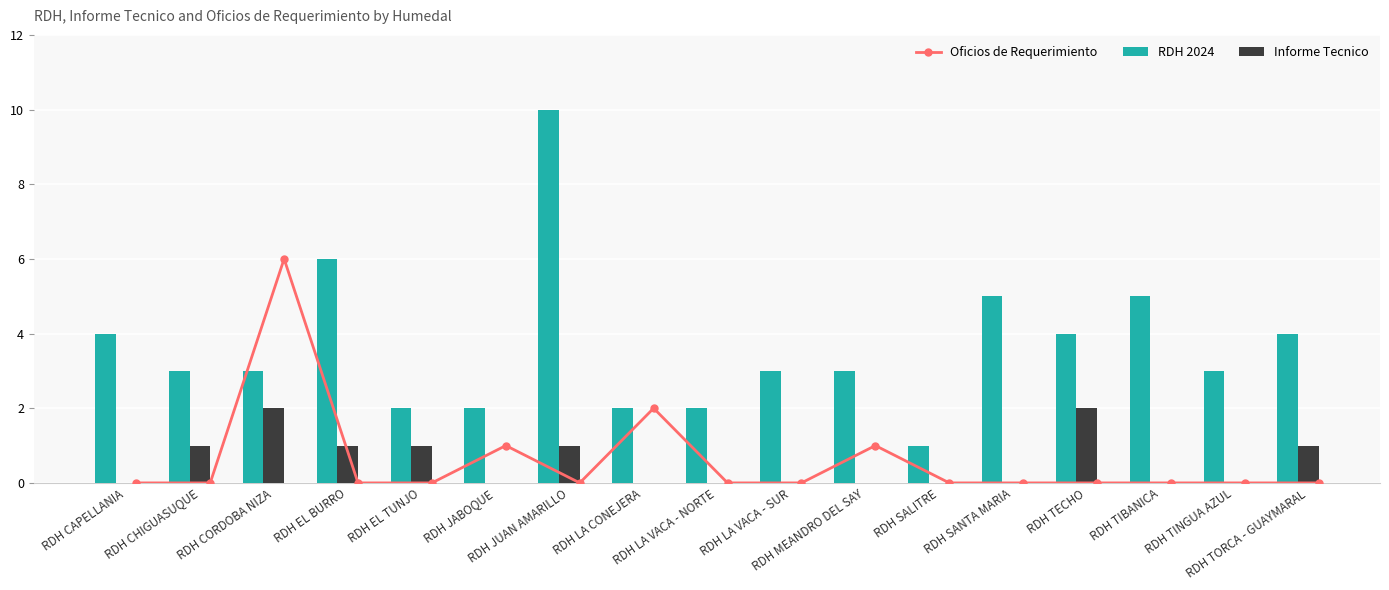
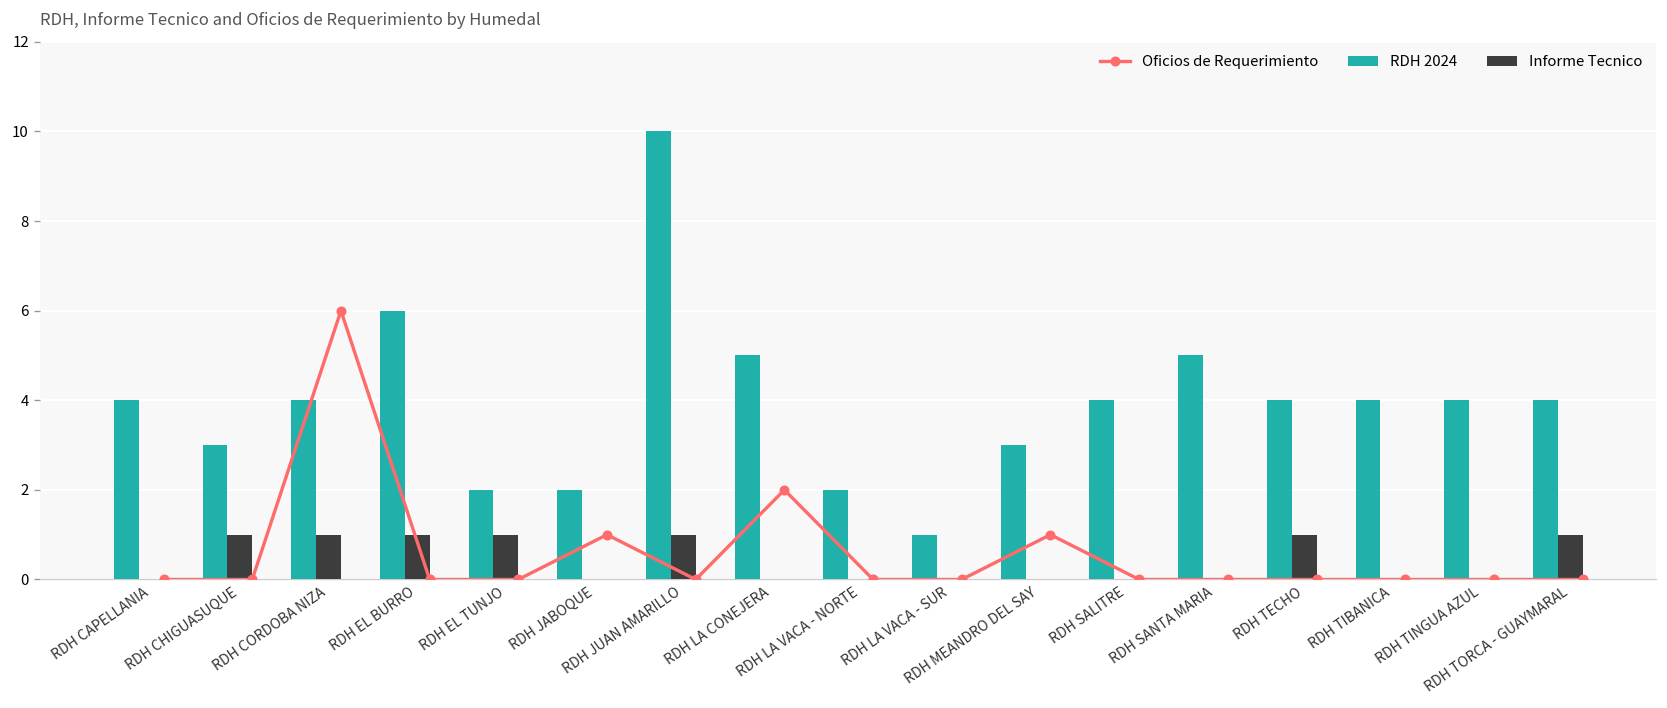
RDH 2024, RDH CORDOBA NIZA: 3 -> 4
Informe Tecnico, RDH CORDOBA NIZA: 2 -> 1
RDH 2024, RDH LA CONEJERA: 2 -> 5
RDH 2024, RDH LA VACA - SUR: 3 -> 1
RDH 2024, RDH SALITRE: 1 -> 4
Informe Tecnico, RDH TECHO: 2 -> 1
RDH 2024, RDH TIBANICA: 5 -> 4
RDH 2024, RDH TINGUA AZUL: 3 -> 4
